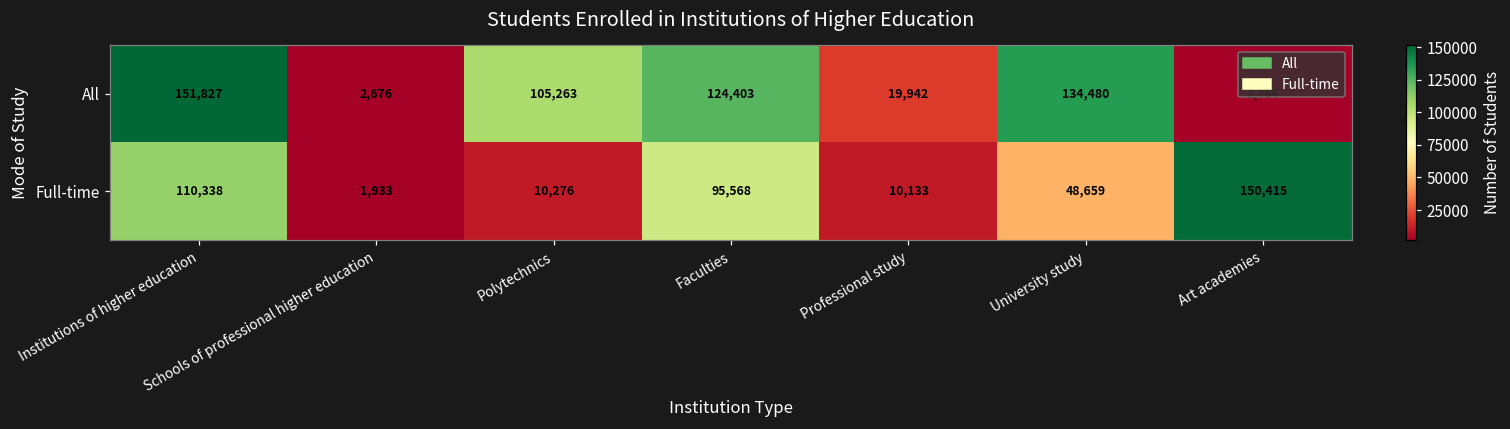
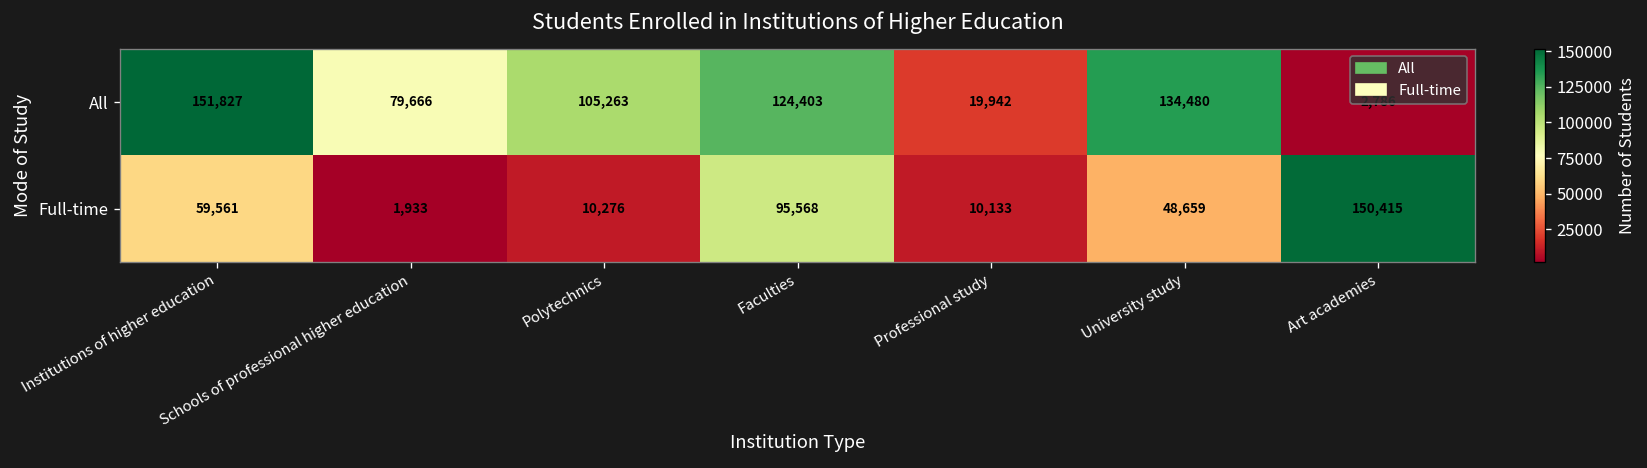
All, Schools of professional higher education: 2,676 -> 79,666
Full-time, Institutions of higher education: 110,338 -> 59,561
